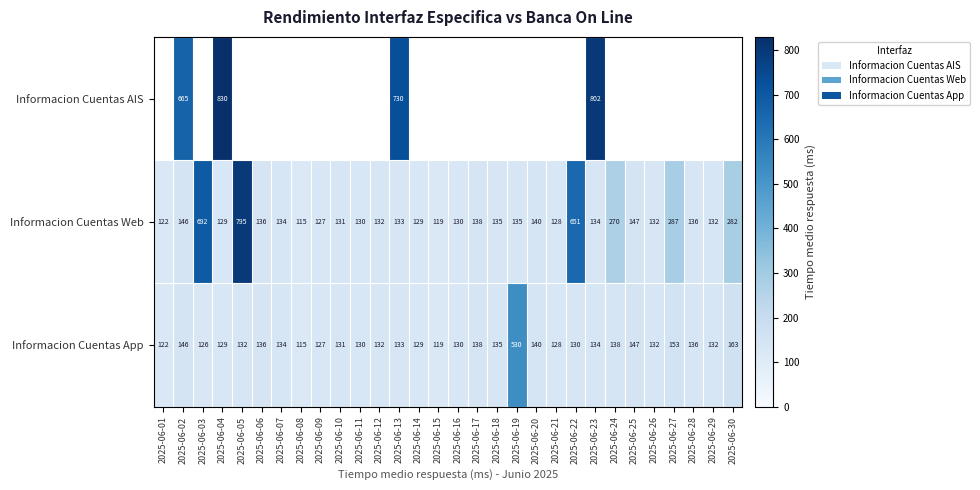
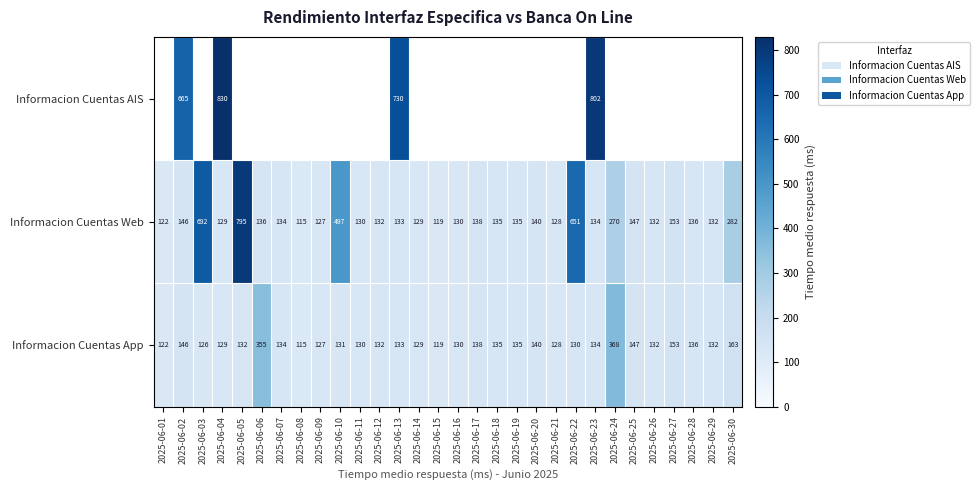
Informacion Cuentas Web, 2025-06-10: 131 -> 497
Informacion Cuentas Web, 2025-06-27: 287 -> 153
Informacion Cuentas App, 2025-06-06: 136 -> 355
Informacion Cuentas App, 2025-06-19: 530 -> 135
Informacion Cuentas App, 2025-06-24: 138 -> 368
